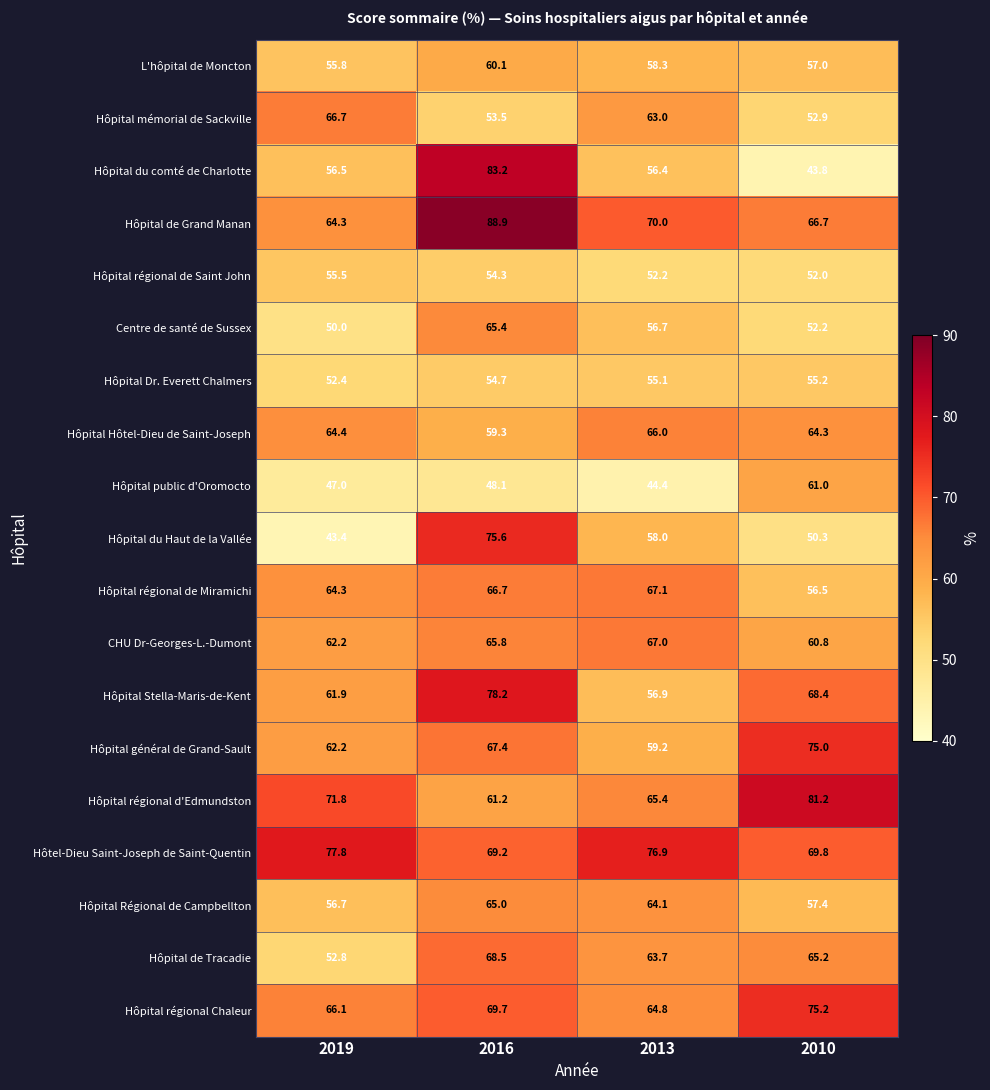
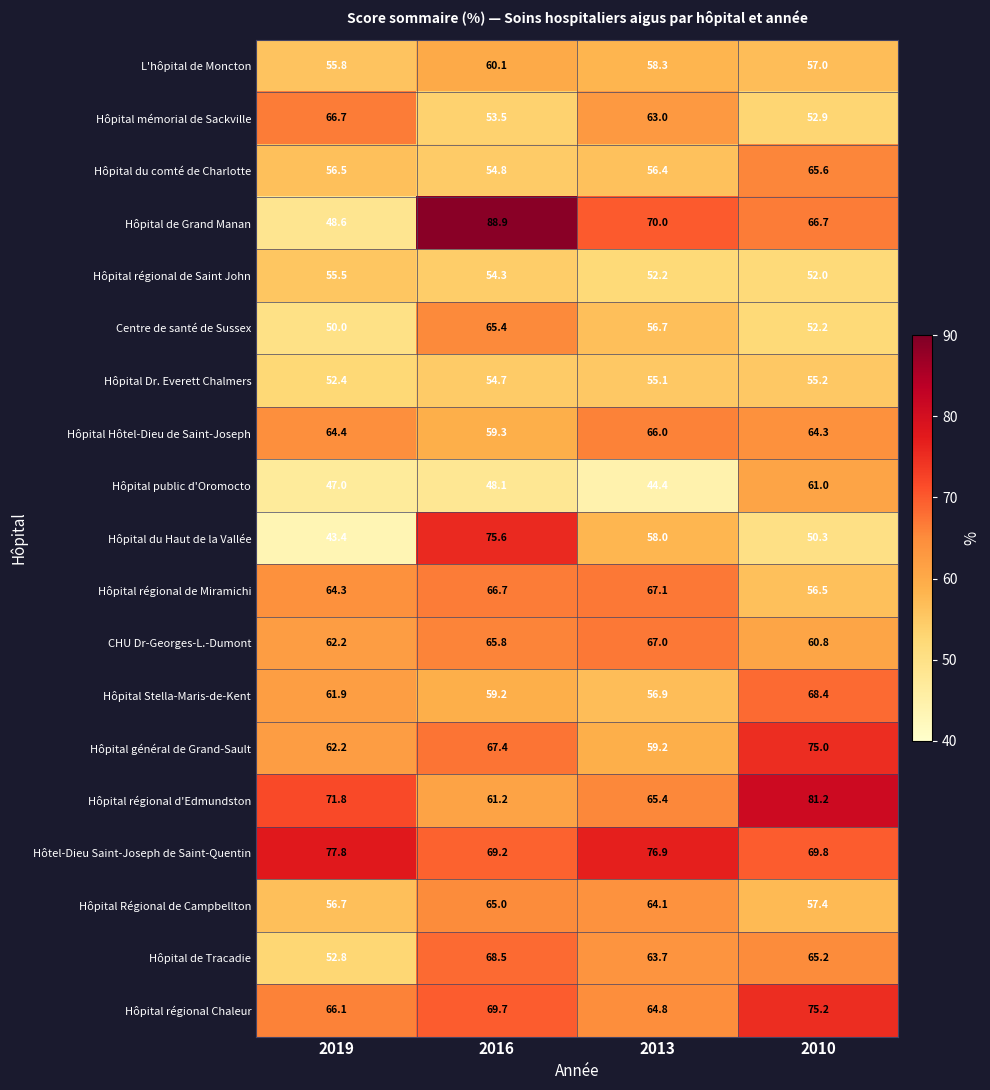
Hôpital du comté de Charlotte, 2016: 83.2 -> 54.8
Hôpital du comté de Charlotte, 2010: 43.8 -> 65.6
Hôpital de Grand Manan, 2019: 64.3 -> 48.6
Hôpital Stella-Maris-de-Kent, 2016: 78.2 -> 59.2
